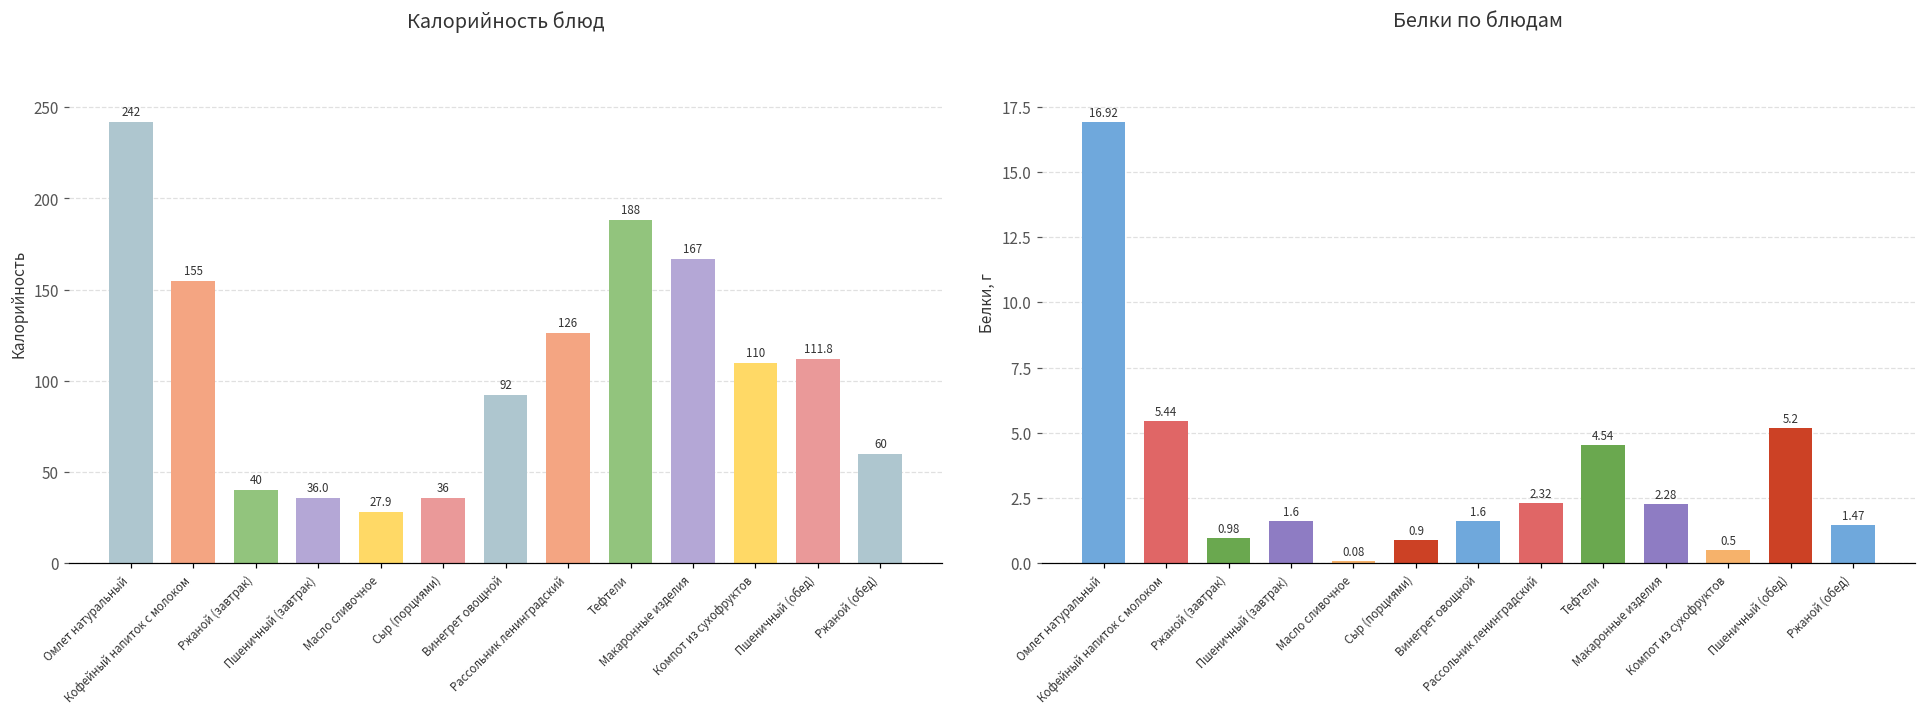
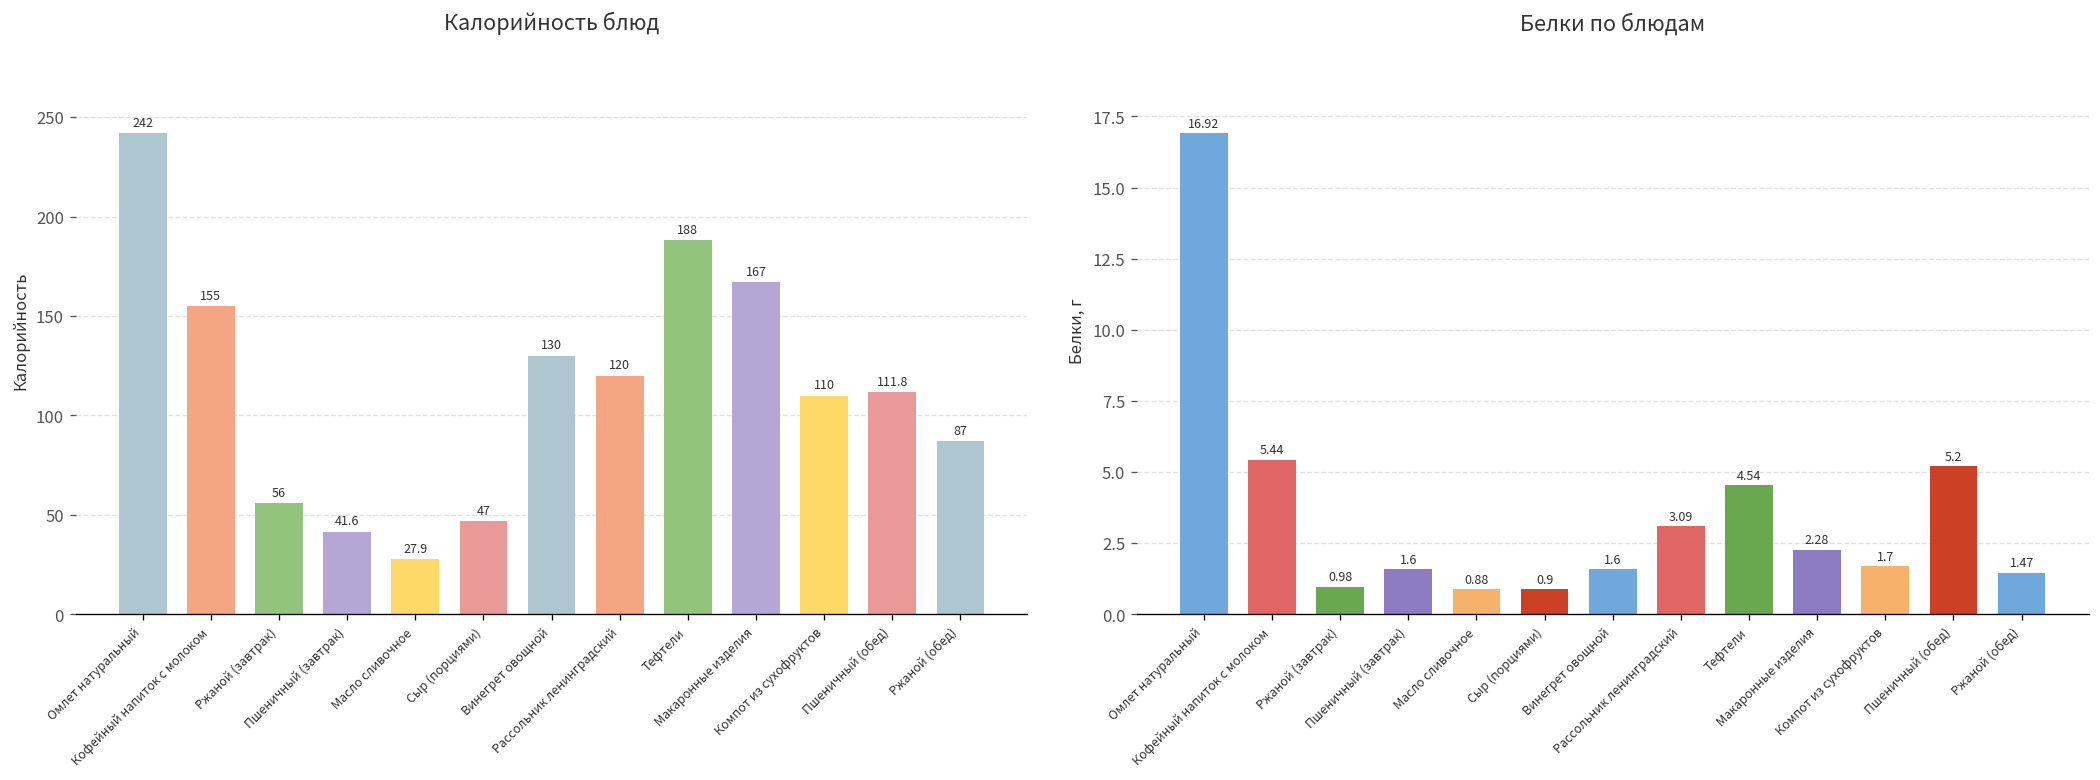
Калорийность блюд, Ржаной (завтрак): 40 -> 56
Калорийность блюд, Пшеничный (завтрак): 36.0 -> 41.6
Калорийность блюд, Сыр (порциями): 36 -> 47
Калорийность блюд, Винегрет овощной: 92 -> 130
Калорийность блюд, Рассольник ленинградский: 126 -> 120
Калорийность блюд, Ржаной (обед): 60 -> 87
Белки по блюдам, Масло сливочное: 0.08 -> 0.88
Белки по блюдам, Рассольник ленинградский: 2.32 -> 3.09
Белки по блюдам, Компот из сухофруктов: 0.5 -> 1.7
